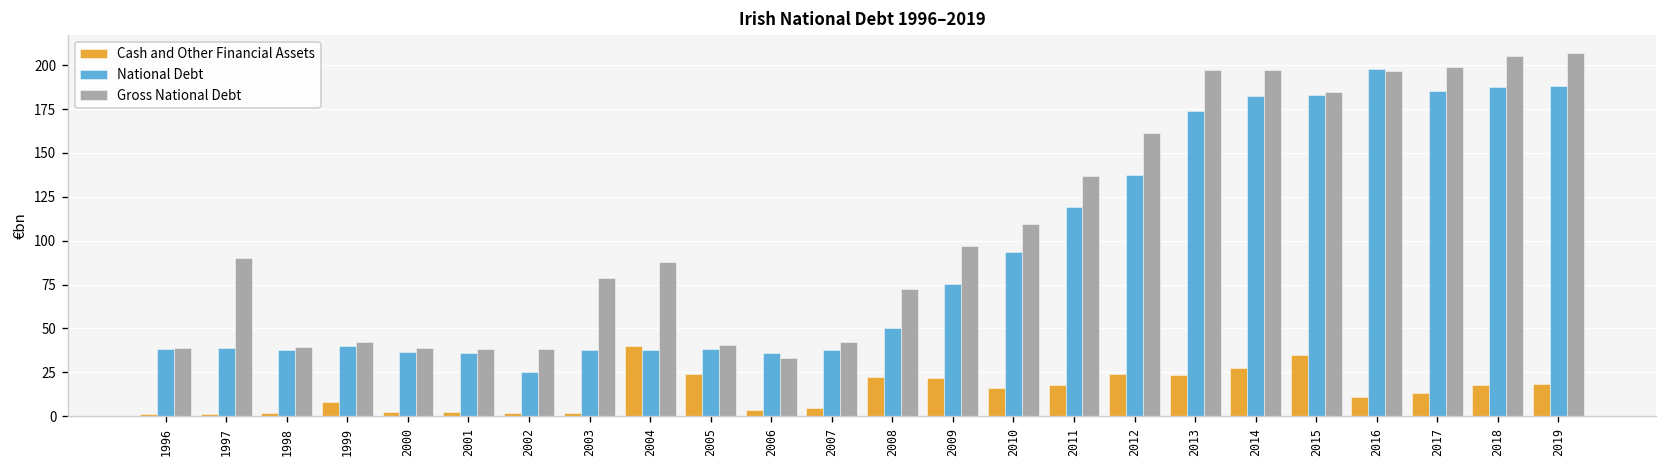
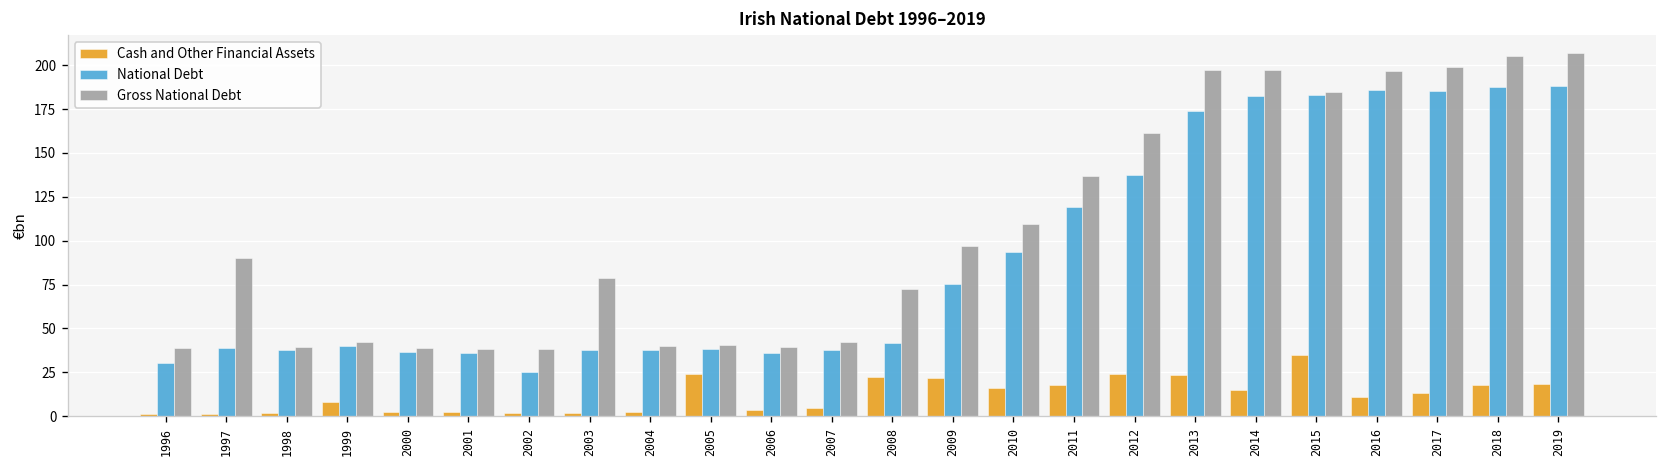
National Debt, 1996: 38 -> 30
Cash and Other Financial Assets, 2004: 40 -> 2
Gross National Debt, 2004: 88 -> 40
Gross National Debt, 2006: 33 -> 40
National Debt, 2008: 50 -> 42
Cash and Other Financial Assets, 2014: 28 -> 15
National Debt, 2016: 198 -> 186
